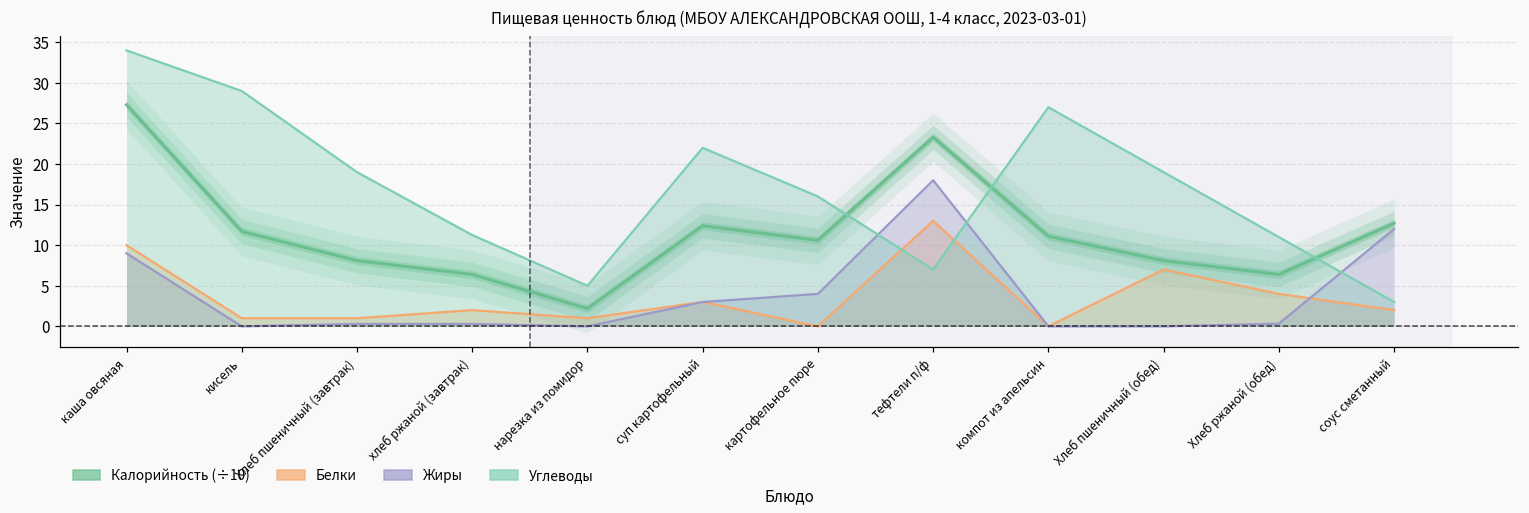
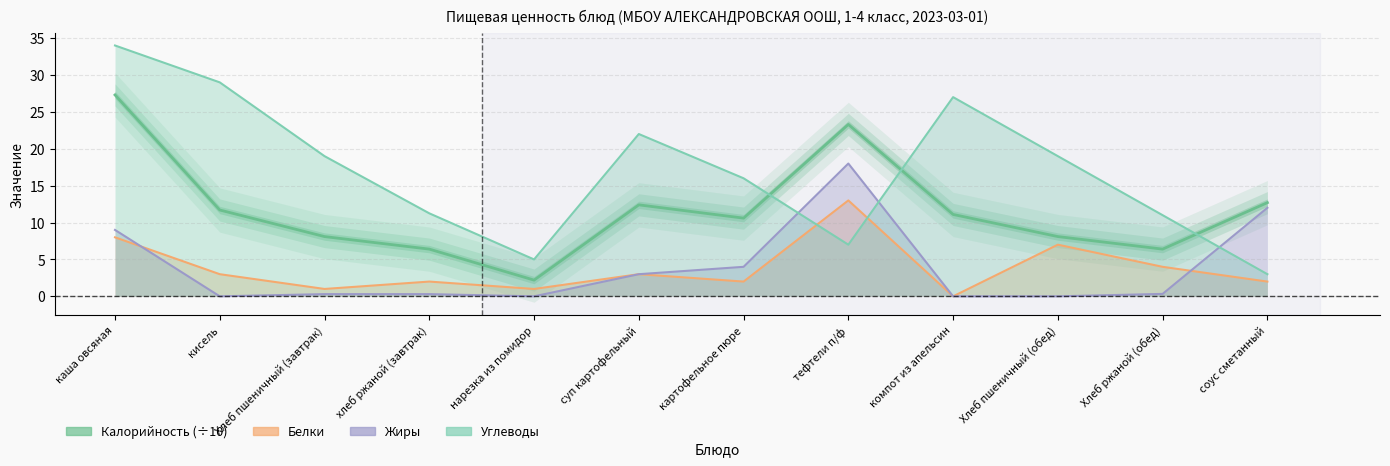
Белки, каша овсяная: 10 -> 8
Белки, кисель: 1 -> 3
Белки, картофельное пюре: 0 -> 2
